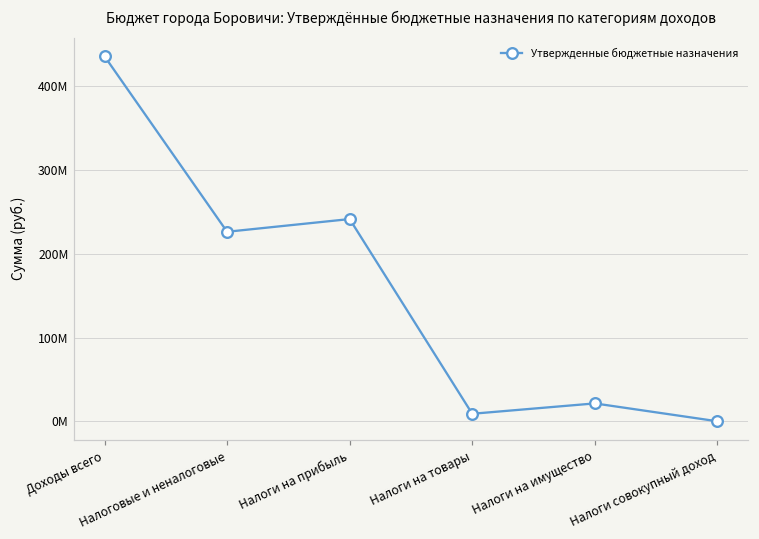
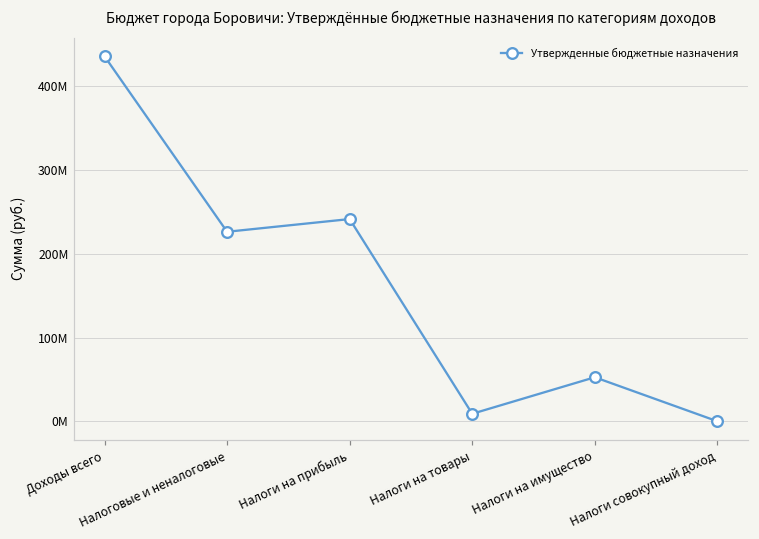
Налоги на имущество: 20М -> 50М
